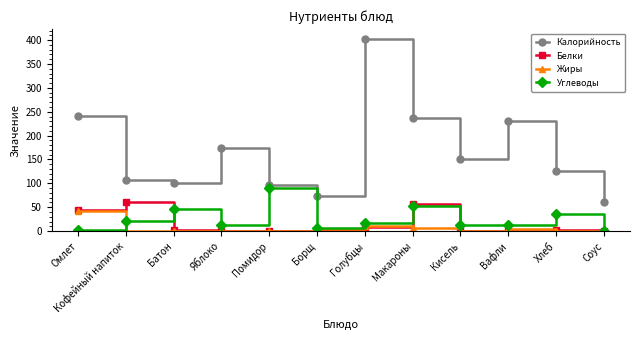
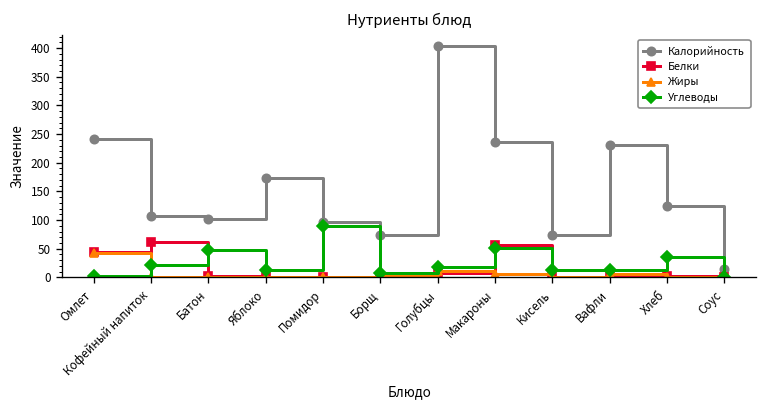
Калорийность, Кисель: 150 -> 70
Калорийность, Соус: 60 -> 10
